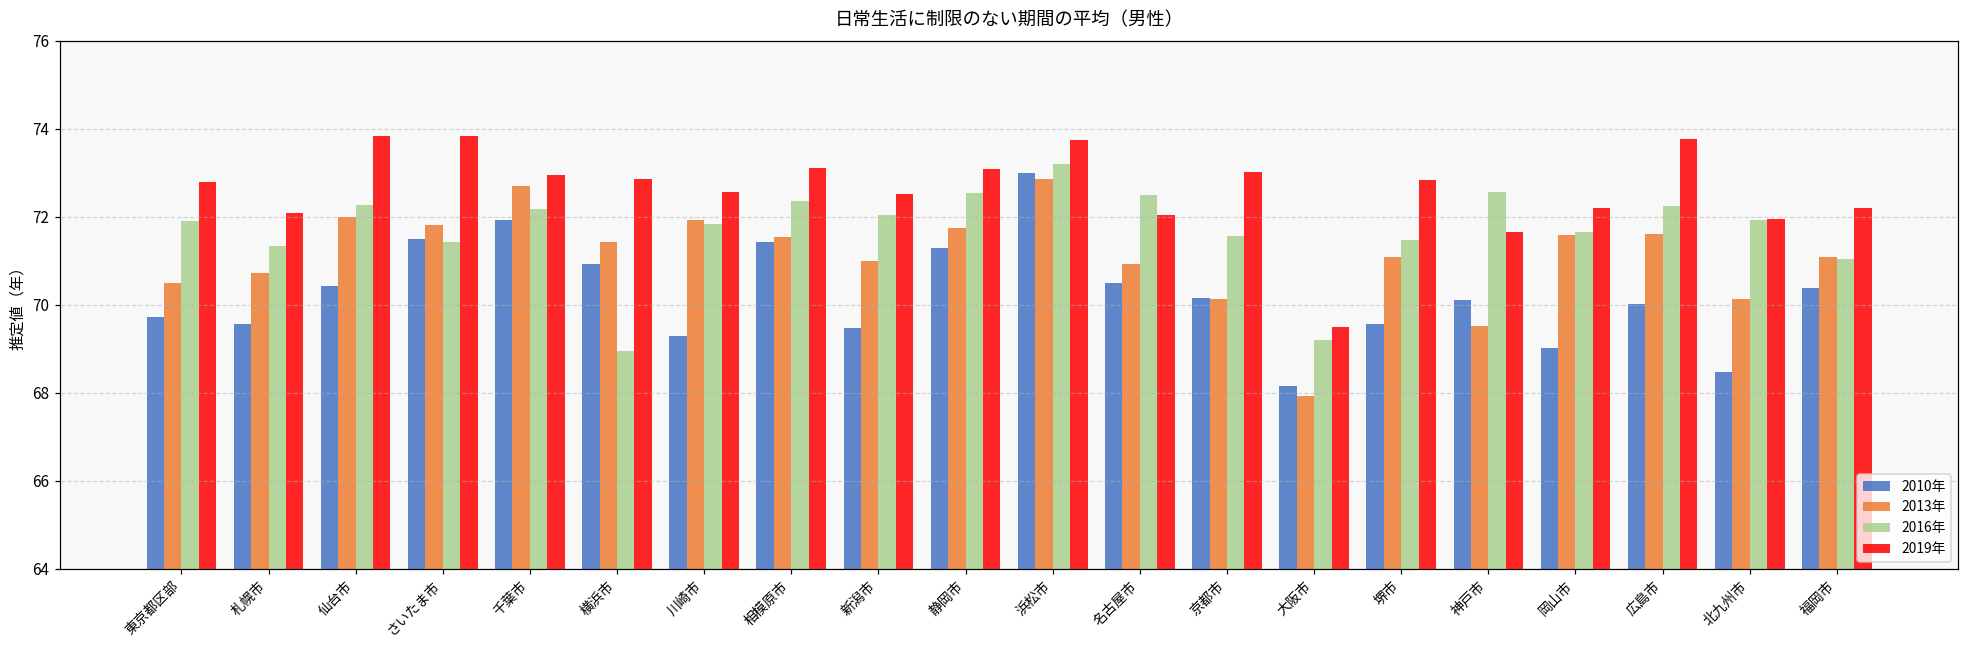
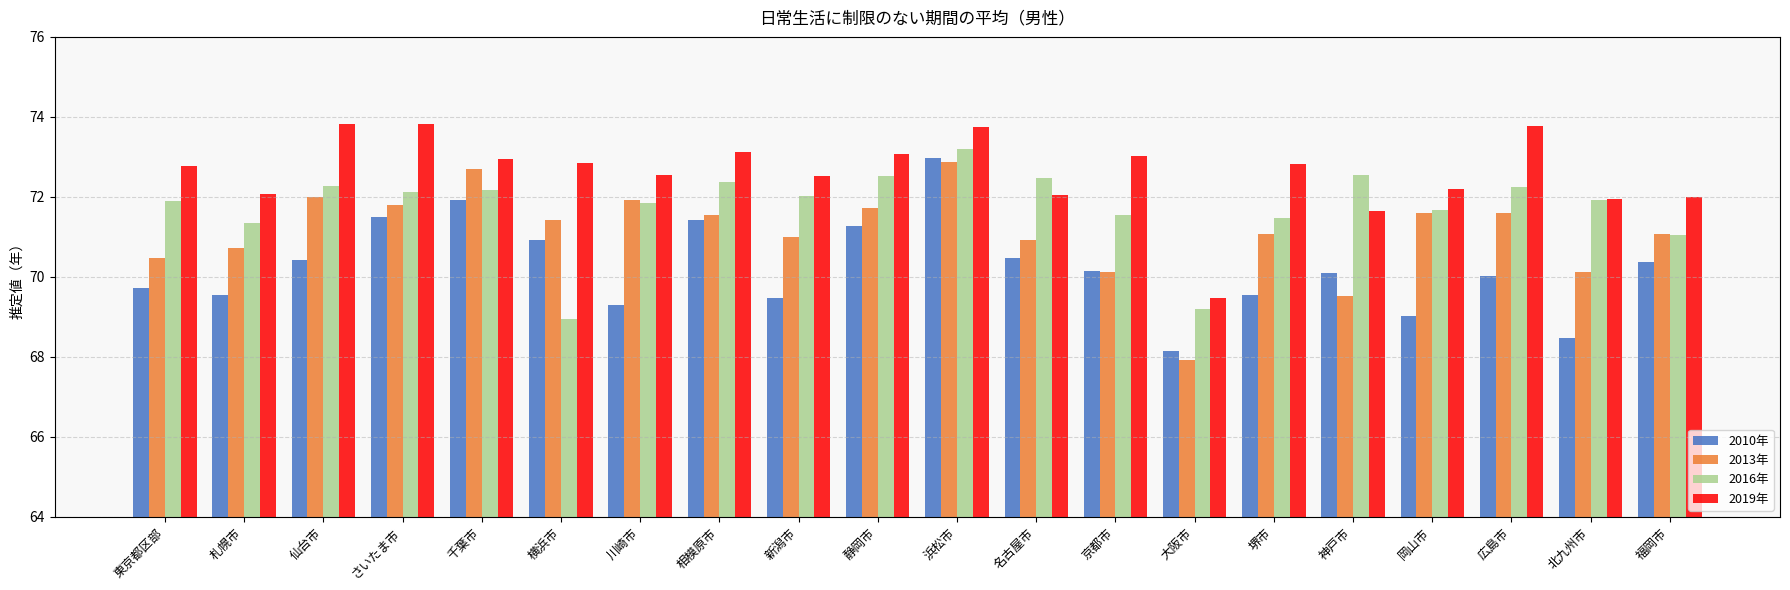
2016年, さいたま市: 71.4 -> 72.1
2019年, 福岡市: 72.2 -> 72.0
